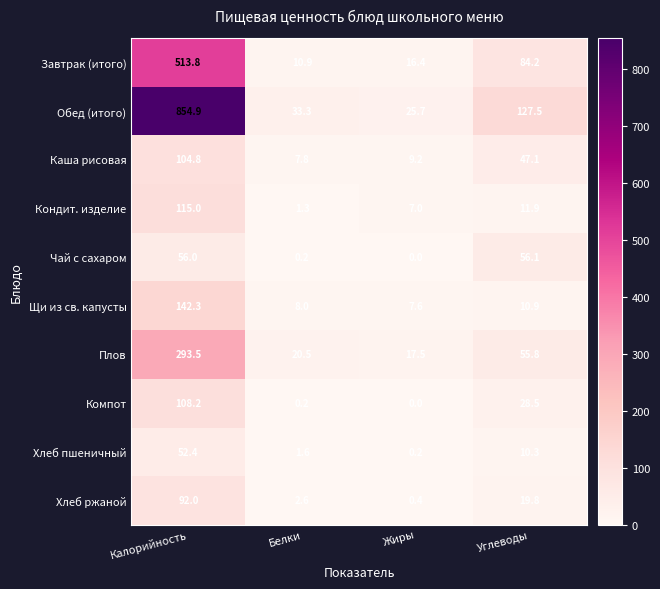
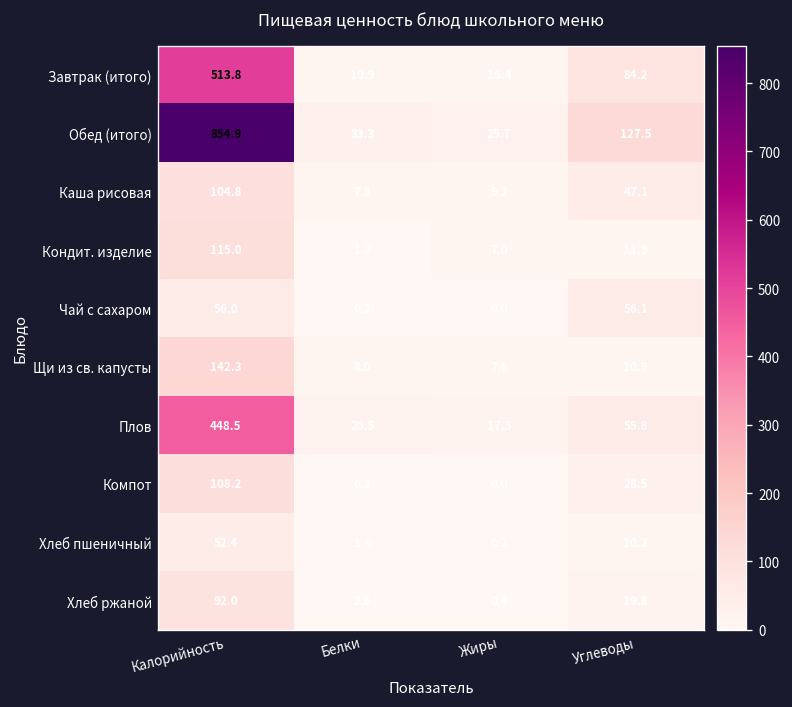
Плов, Калорийность: 293.5 -> 448.5
